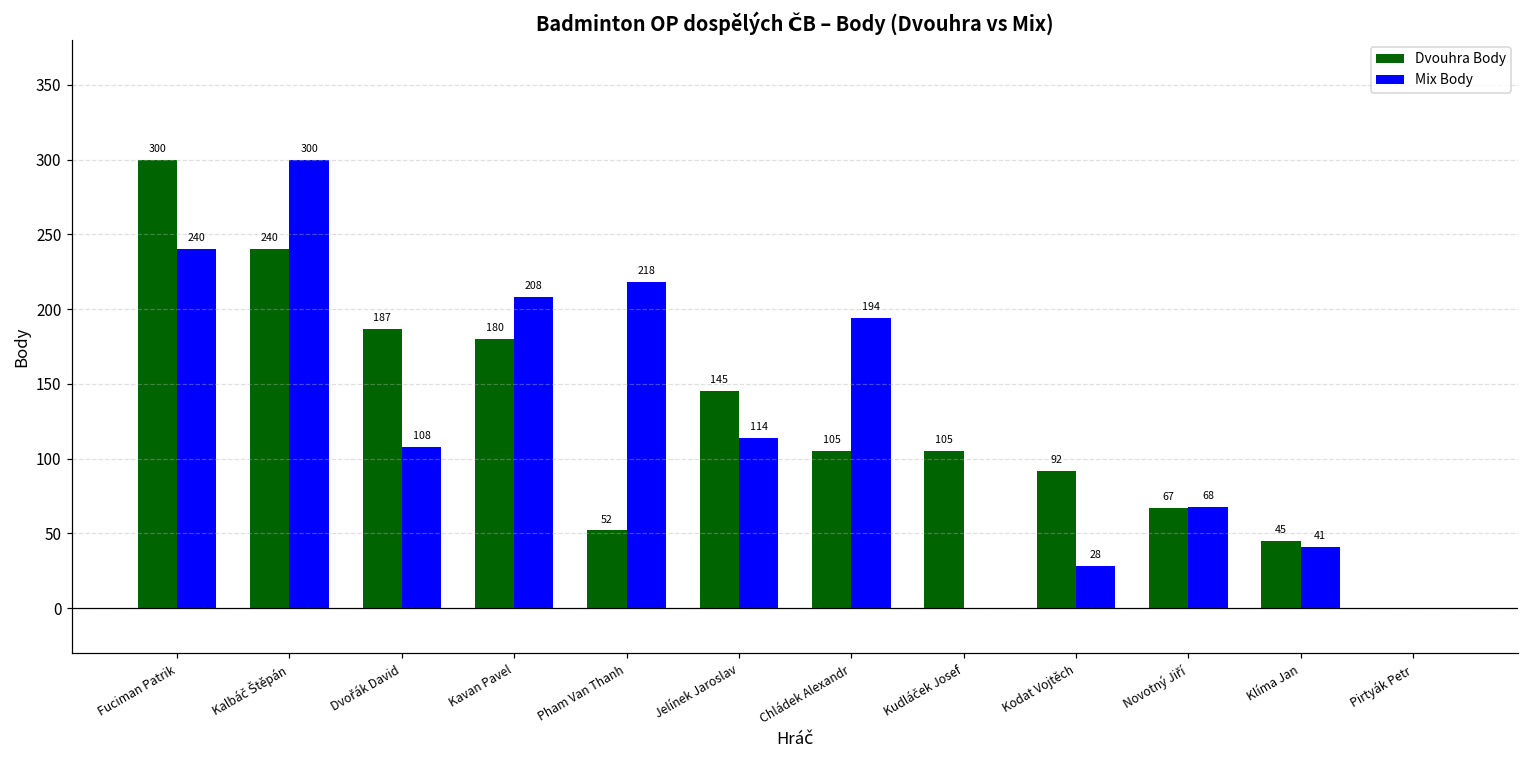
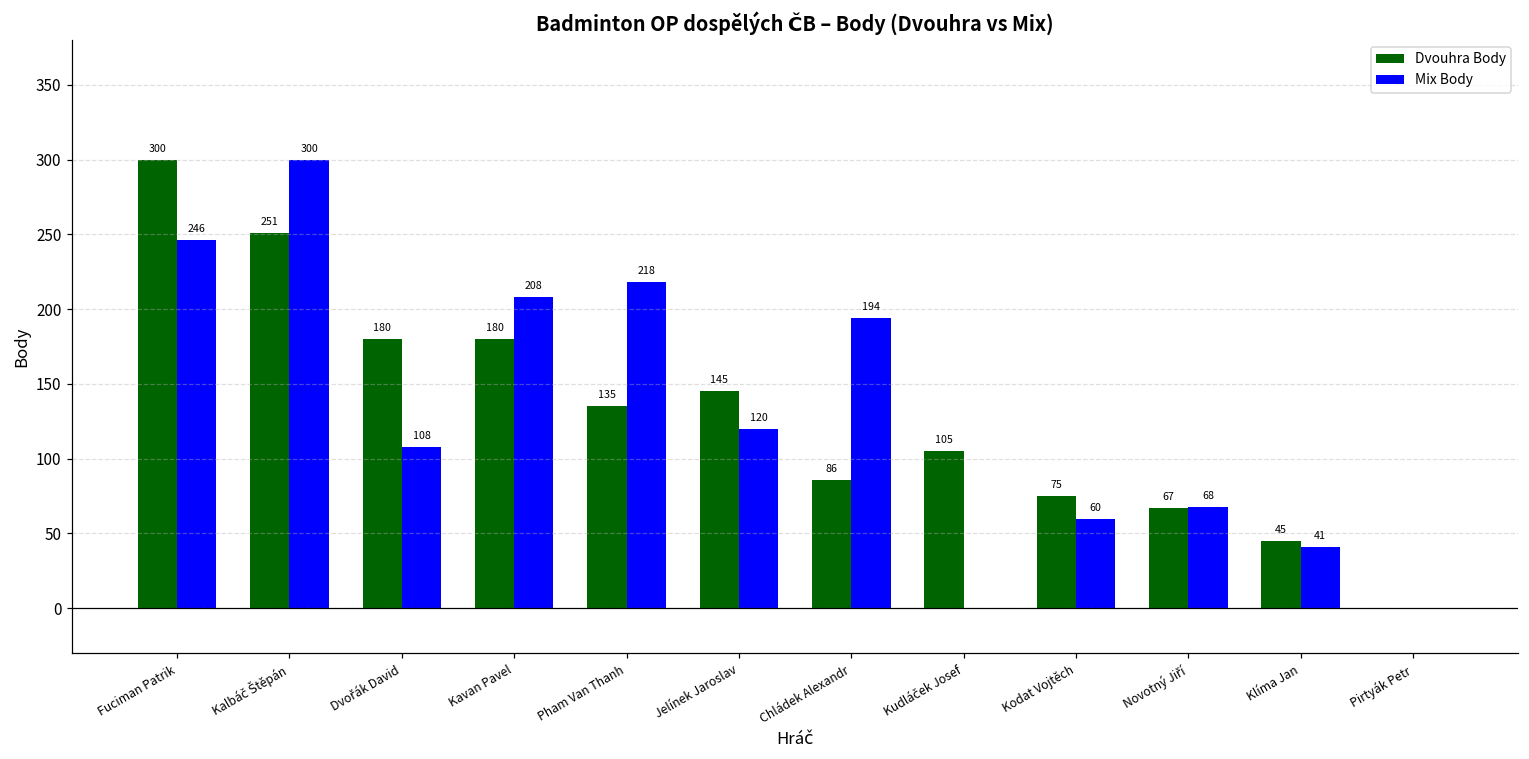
Mix Body, Fuciman Patrik: 240 -> 246
Dvouhra Body, Kalbáč Štěpán: 240 -> 251
Dvouhra Body, Dvořák David: 187 -> 180
Dvouhra Body, Pham Van Thanh: 52 -> 135
Mix Body, Jelínek Jaroslav: 114 -> 120
Dvouhra Body, Chládek Alexandr: 105 -> 86
Dvouhra Body, Kodat Vojtěch: 92 -> 75
Mix Body, Kodat Vojtěch: 28 -> 60
